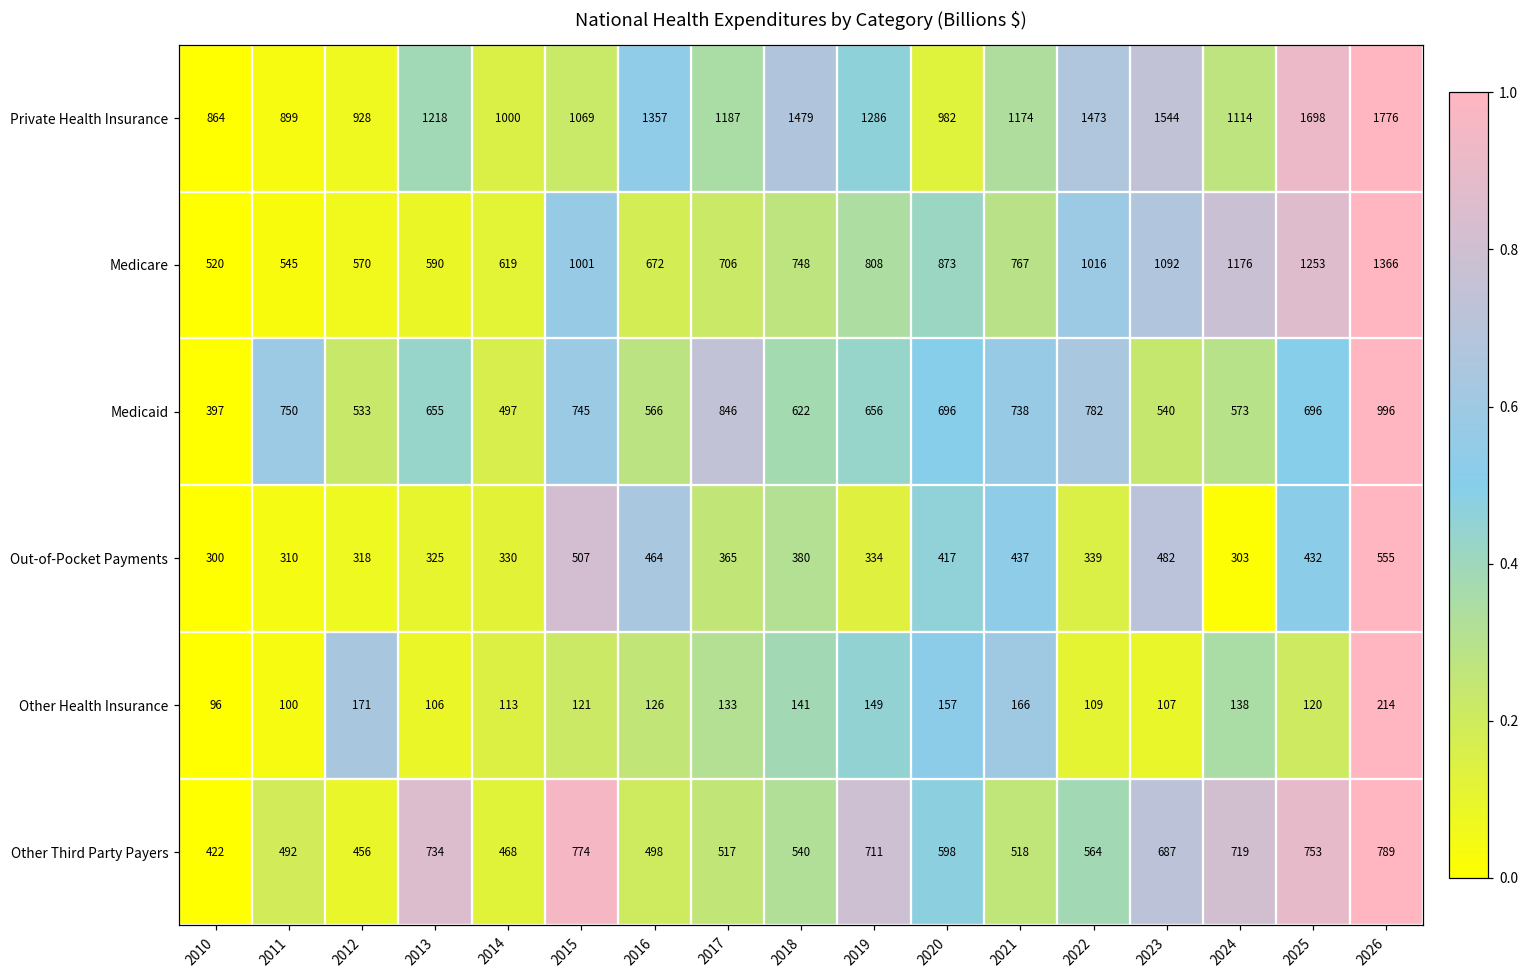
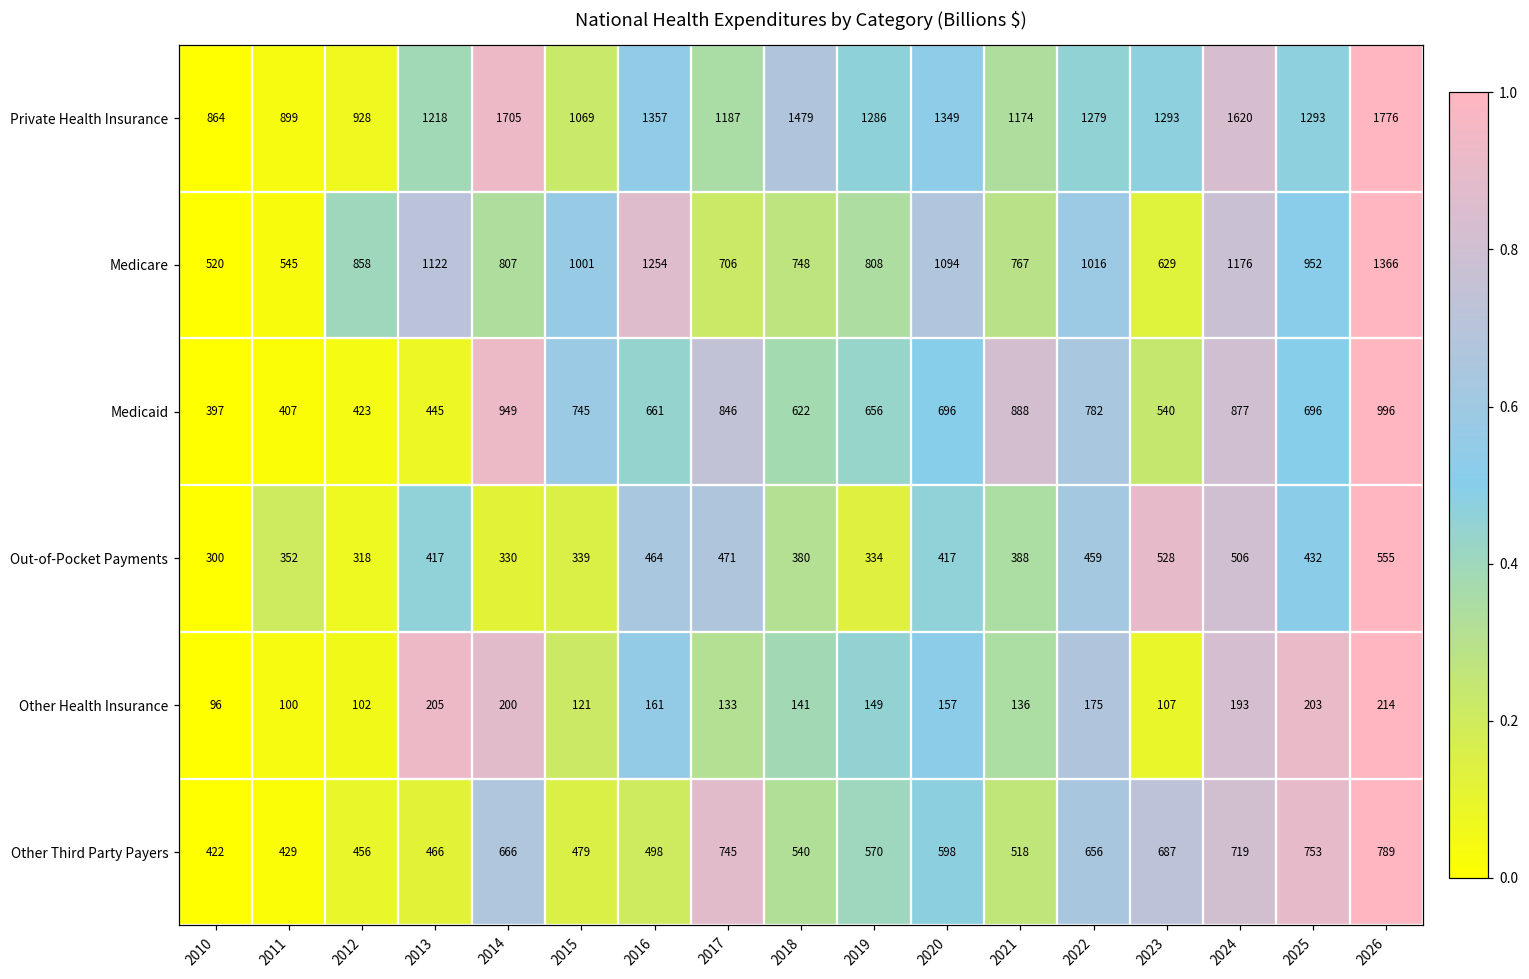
Private Health Insurance, 2014: 1000 -> 1705
Private Health Insurance, 2020: 982 -> 1349
Private Health Insurance, 2022: 1473 -> 1279
Private Health Insurance, 2023: 1544 -> 1293
Private Health Insurance, 2024: 1114 -> 1620
Private Health Insurance, 2025: 1698 -> 1293
Medicare, 2012: 570 -> 858
Medicare, 2013: 590 -> 1122
Medicare, 2014: 619 -> 807
Medicare, 2016: 672 -> 1254
Medicare, 2020: 873 -> 1094
Medicare, 2023: 1092 -> 629
Medicare, 2025: 1253 -> 952
Medicaid, 2011: 750 -> 407
Medicaid, 2012: 533 -> 423
Medicaid, 2013: 655 -> 445
Medicaid, 2014: 497 -> 949
Medicaid, 2016: 566 -> 661
Medicaid, 2021: 738 -> 888
Medicaid, 2024: 573 -> 877
Out-of-Pocket Payments, 2011: 310 -> 352
Out-of-Pocket Payments, 2013: 325 -> 417
Out-of-Pocket Payments, 2015: 507 -> 339
Out-of-Pocket Payments, 2017: 365 -> 471
Out-of-Pocket Payments, 2021: 437 -> 388
Out-of-Pocket Payments, 2022: 339 -> 459
Out-of-Pocket Payments, 2023: 482 -> 528
Out-of-Pocket Payments, 2024: 303 -> 506
Other Health Insurance, 2012: 171 -> 102
Other Health Insurance, 2013: 106 -> 205
Other Health Insurance, 2014: 113 -> 200
Other Health Insurance, 2016: 126 -> 161
Other Health Insurance, 2021: 166 -> 136
Other Health Insurance, 2022: 109 -> 175
Other Health Insurance, 2024: 138 -> 193
Other Health Insurance, 2025: 120 -> 203
Other Third Party Payers, 2011: 492 -> 429
Other Third Party Payers, 2013: 734 -> 466
Other Third Party Payers, 2014: 468 -> 666
Other Third Party Payers, 2015: 774 -> 479
Other Third Party Payers, 2017: 517 -> 745
Other Third Party Payers, 2019: 711 -> 570
Other Third Party Payers, 2022: 564 -> 656
